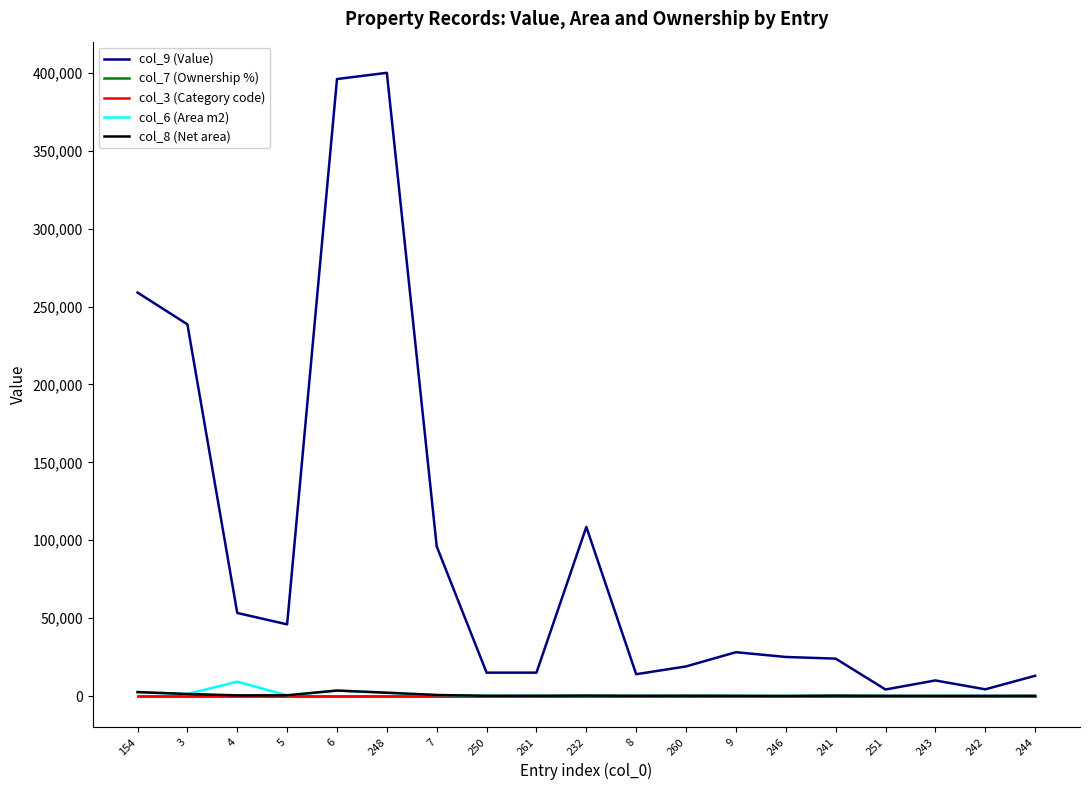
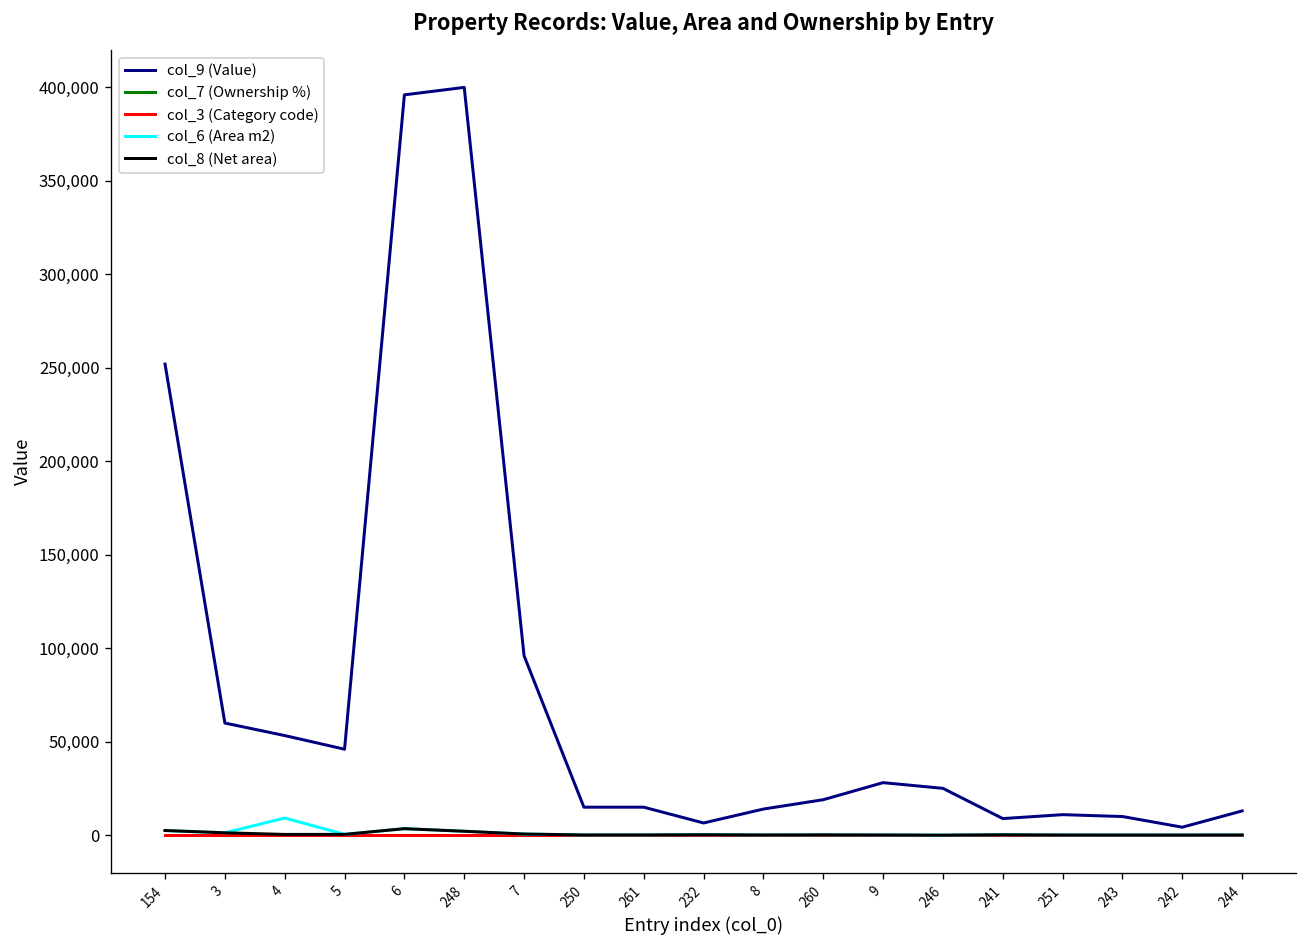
col_9 (Value), 154: 259,000 -> 252,000
col_9 (Value), 3: 239,000 -> 60,000
col_9 (Value), 232: 109,000 -> 7,000
col_9 (Value), 241: 24,000 -> 9,000
col_9 (Value), 251: 4,000 -> 11,000
